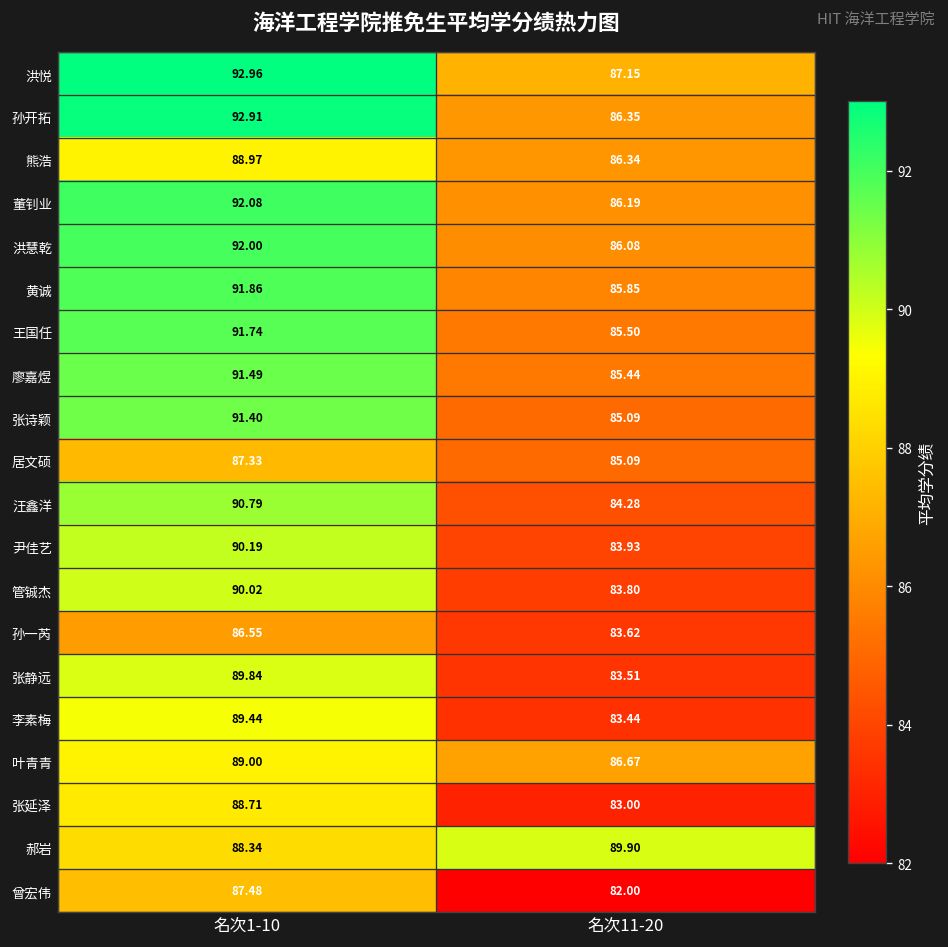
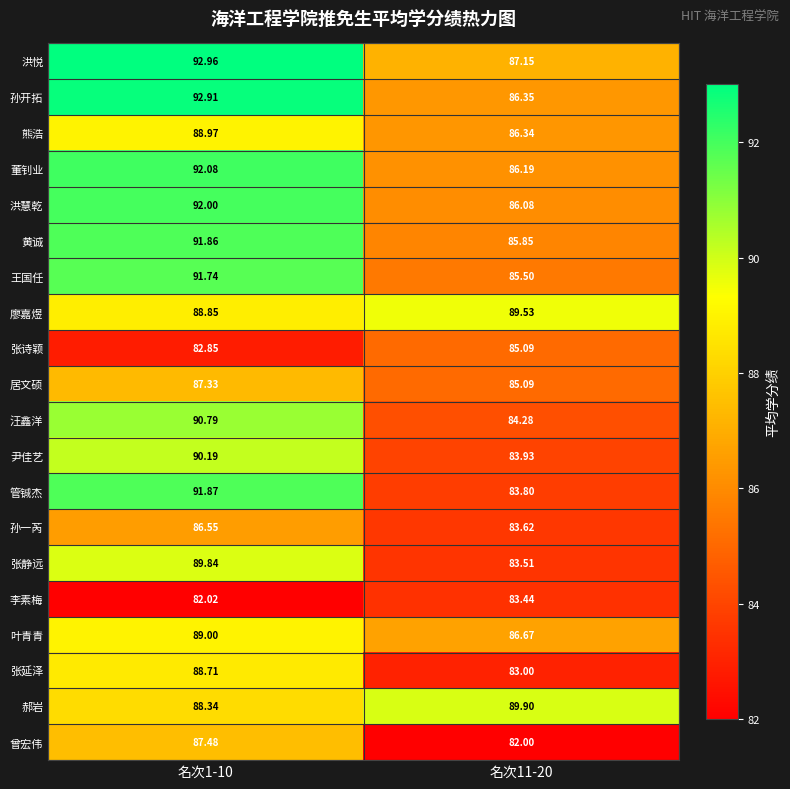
廖嘉煜, 名次1-10: 91.49 -> 88.85
廖嘉煜, 名次11-20: 85.44 -> 89.53
张诗颖, 名次1-10: 91.40 -> 82.85
管铖杰, 名次1-10: 90.02 -> 91.87
李素梅, 名次1-10: 89.44 -> 82.02
